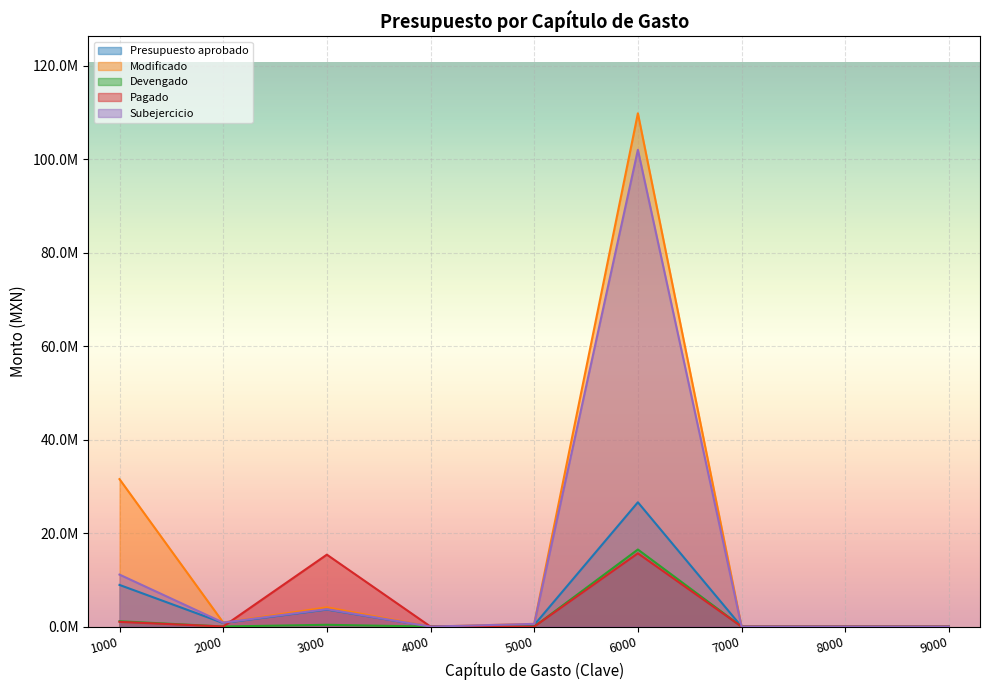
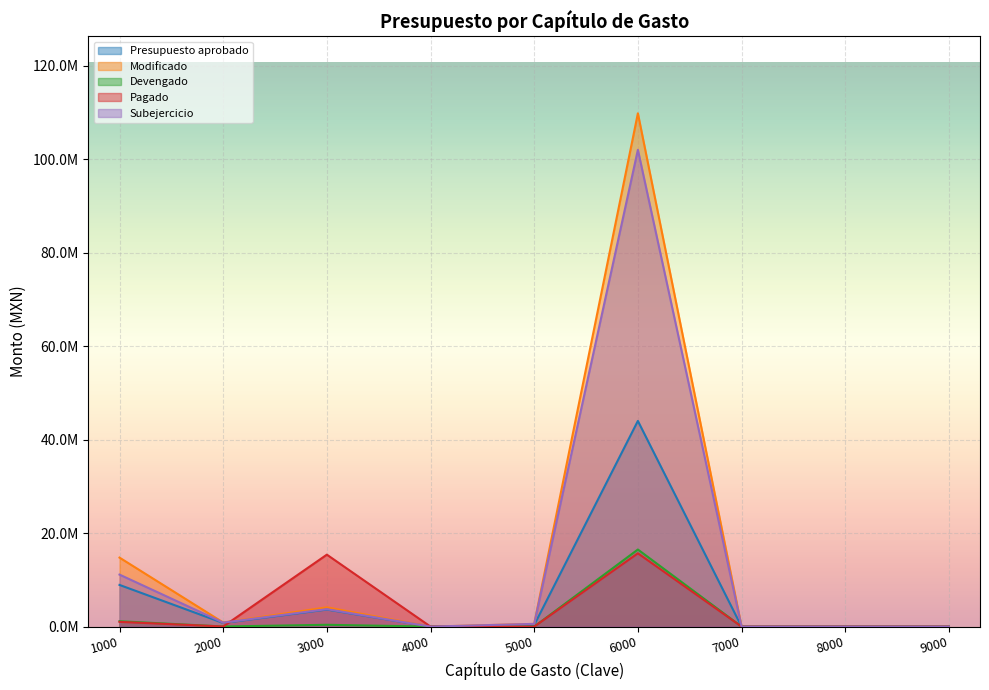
Modificado, 1000: 32000000 -> 15000000
Presupuesto aprobado, 6000: 27000000 -> 44000000
